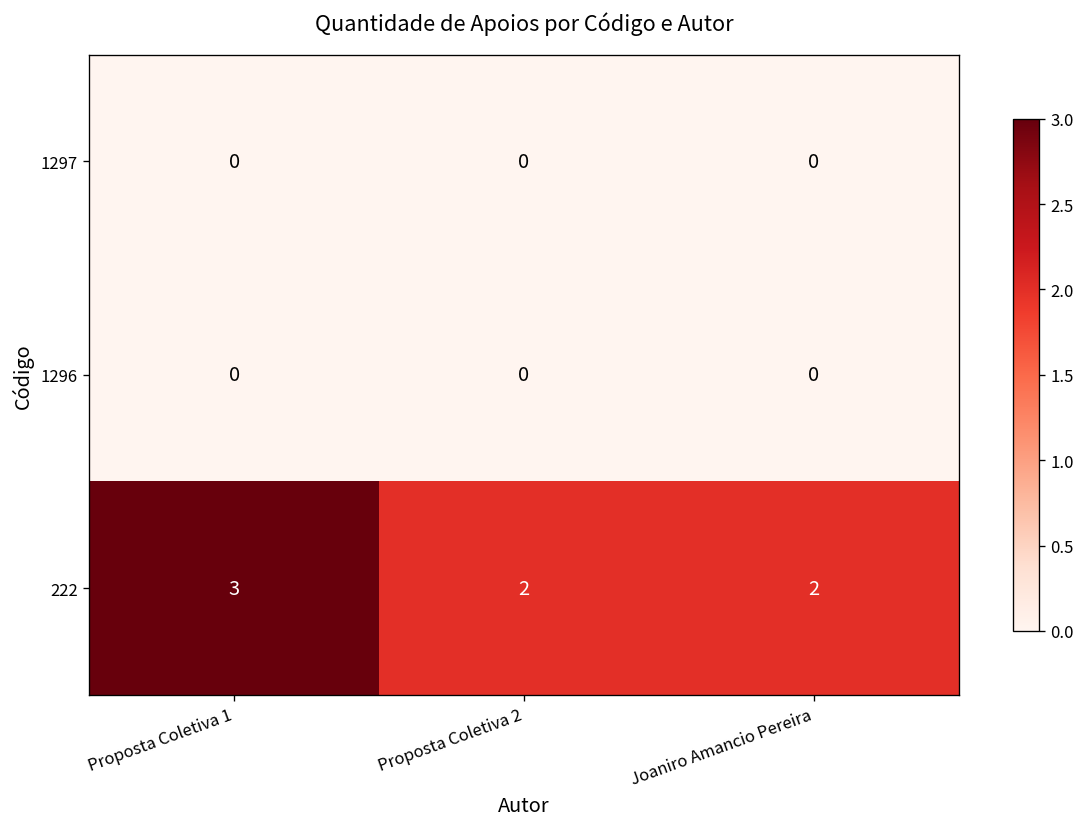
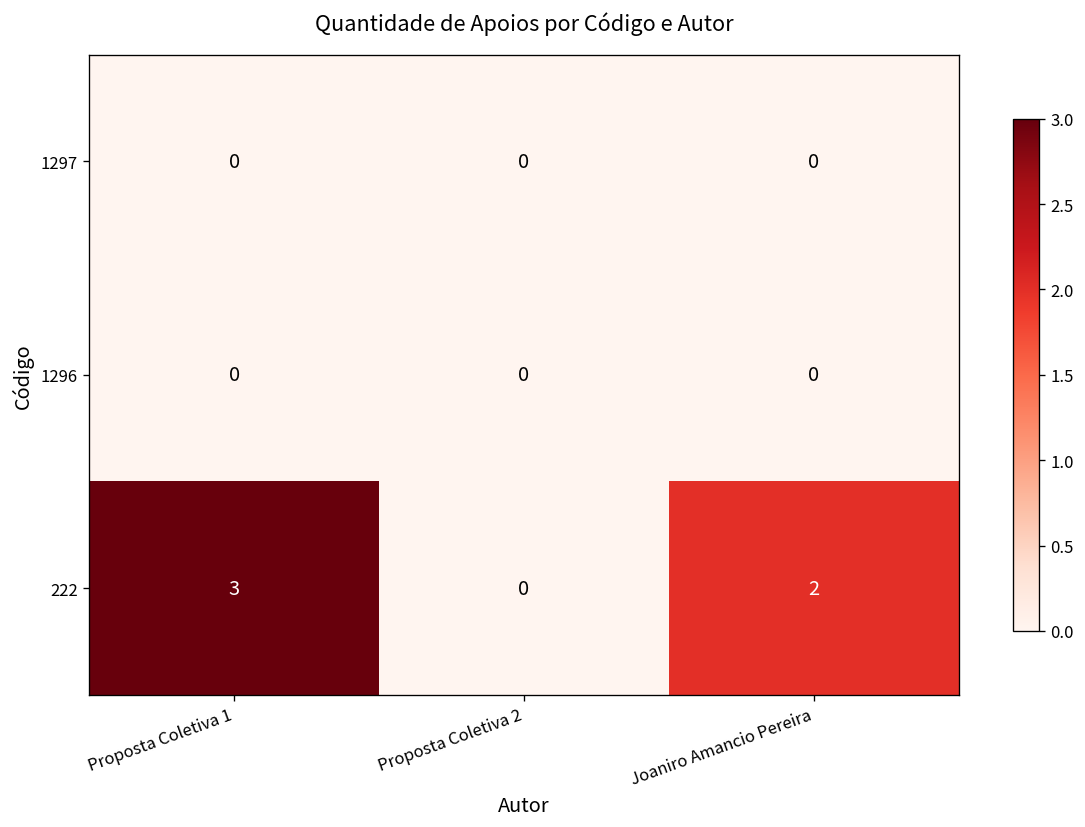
222, Proposta Coletiva 2: 2 -> 0
